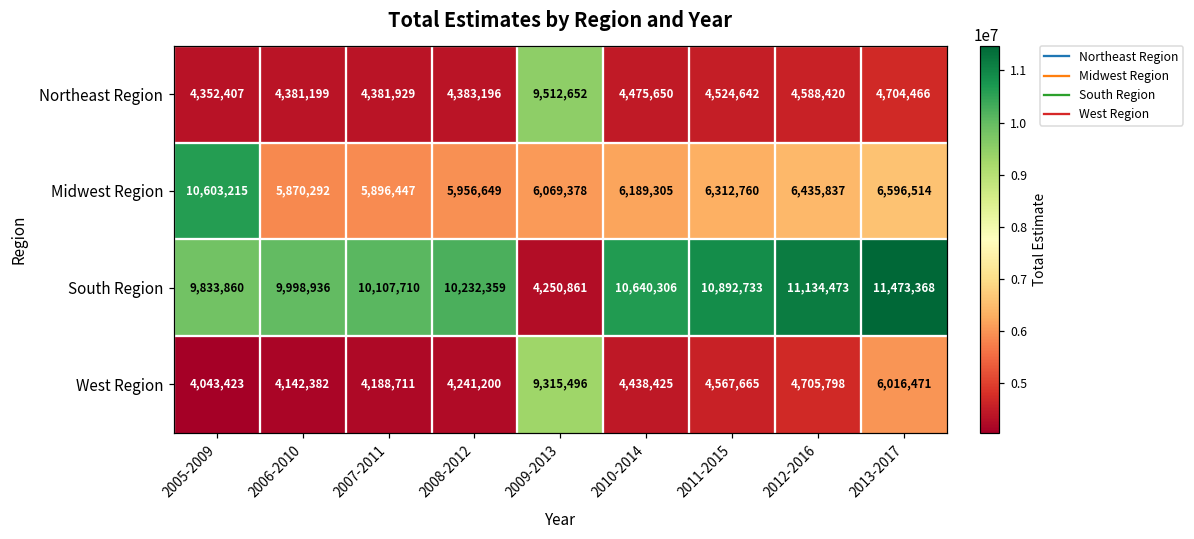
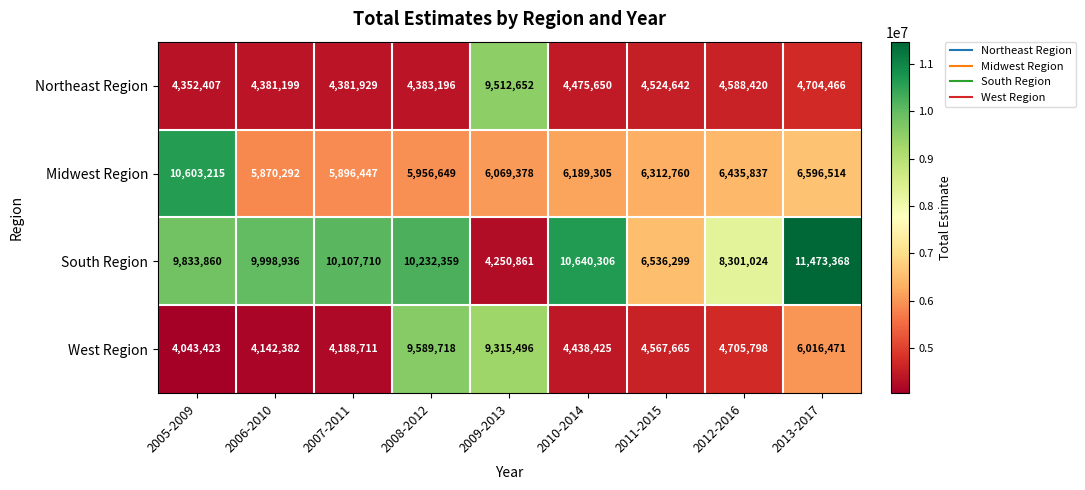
South Region, 2011-2015: 10,892,733 -> 6,536,299
South Region, 2012-2016: 11,134,473 -> 8,301,024
West Region, 2008-2012: 4,241,200 -> 9,589,718
